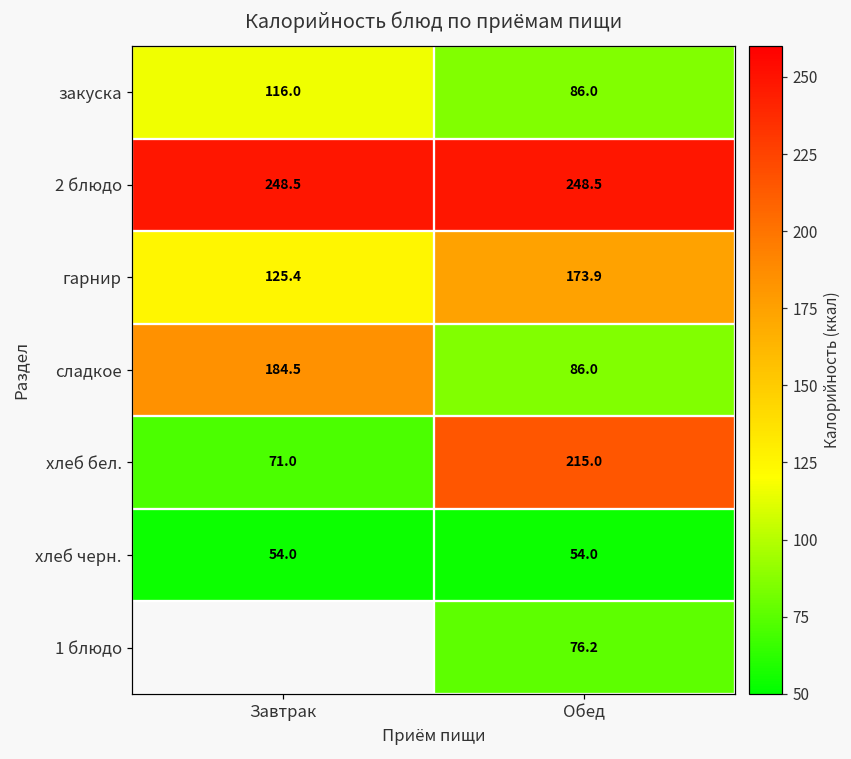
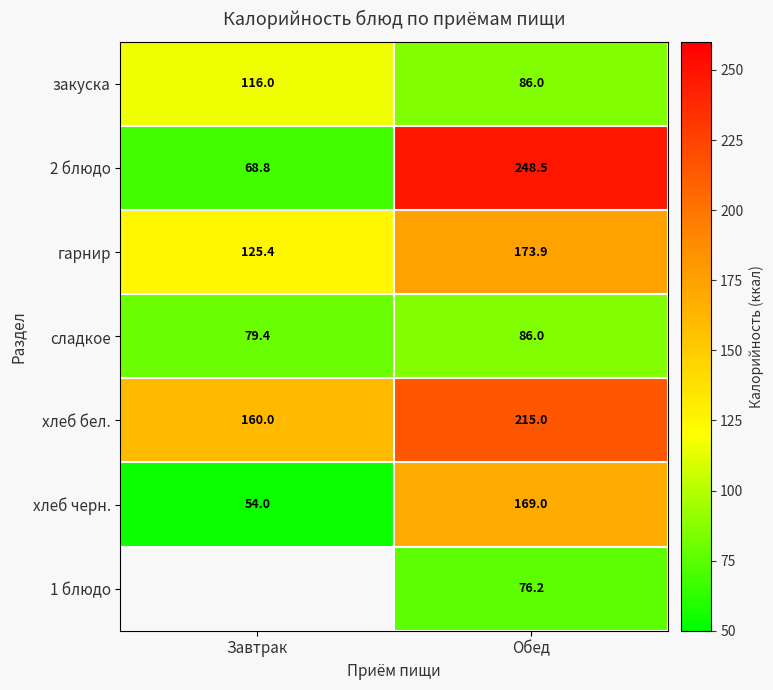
2 блюдо, Завтрак: 248.5 -> 68.8
сладкое, Завтрак: 184.5 -> 79.4
хлеб бел., Завтрак: 71.0 -> 160.0
хлеб черн., Обед: 54.0 -> 169.0
